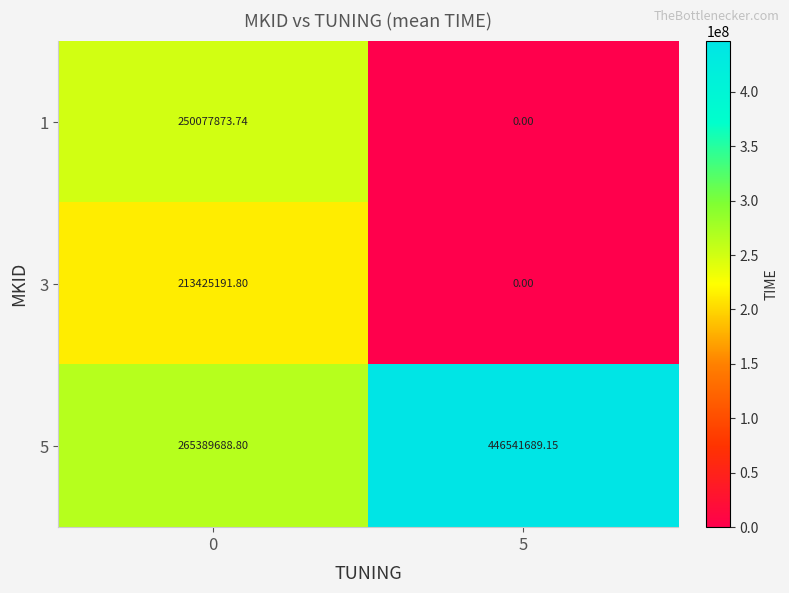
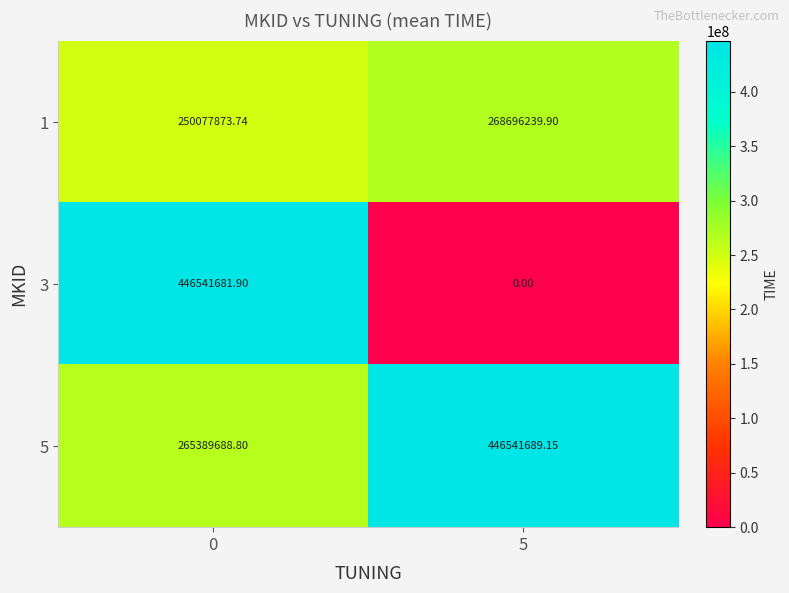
1, 5: 0.00 -> 268696239.90
3, 0: 213425191.80 -> 446541681.90
